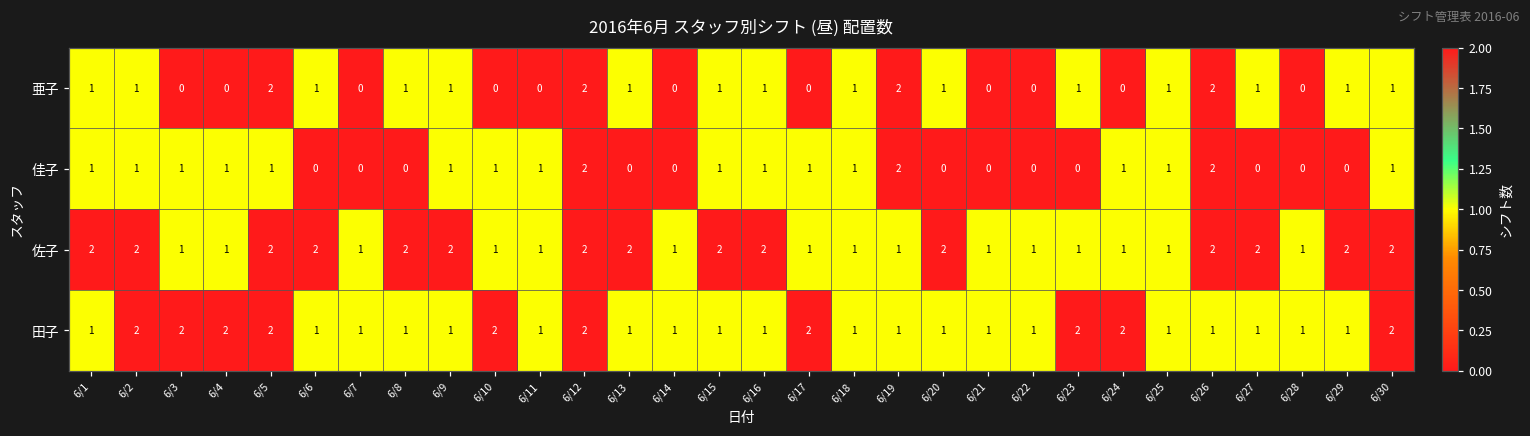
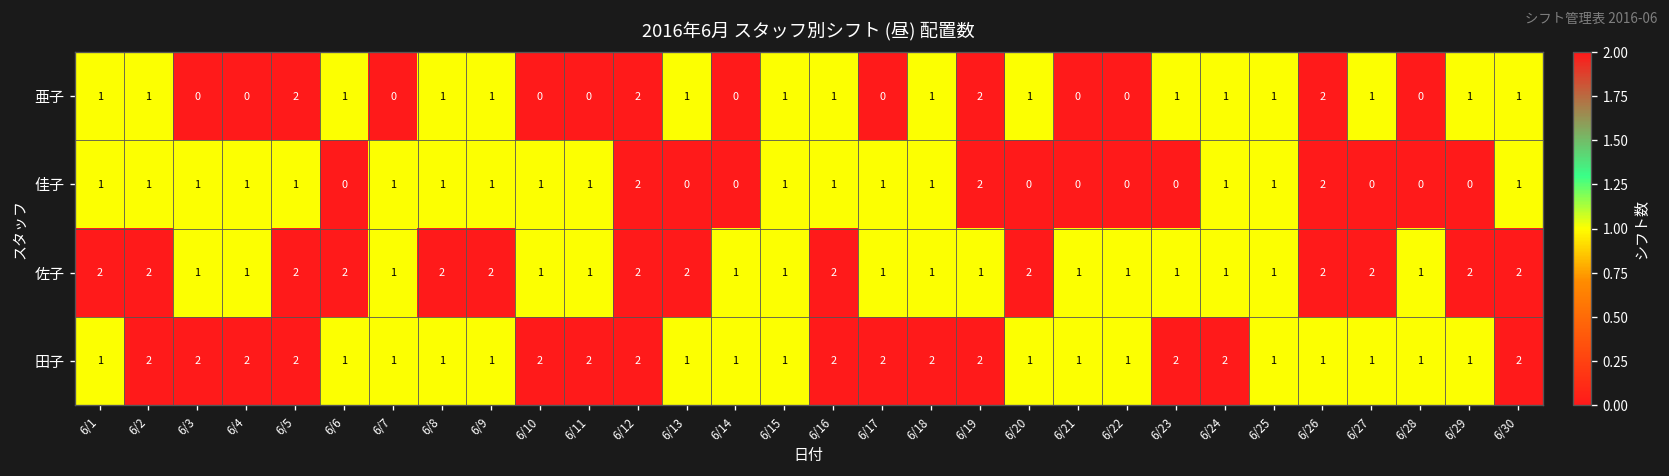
亜子, 6/24: 0 -> 1
佳子, 6/7: 0 -> 1
佳子, 6/8: 0 -> 1
佐子, 6/15: 2 -> 1
田子, 6/11: 1 -> 2
田子, 6/16: 1 -> 2
田子, 6/18: 1 -> 2
田子, 6/19: 1 -> 2
